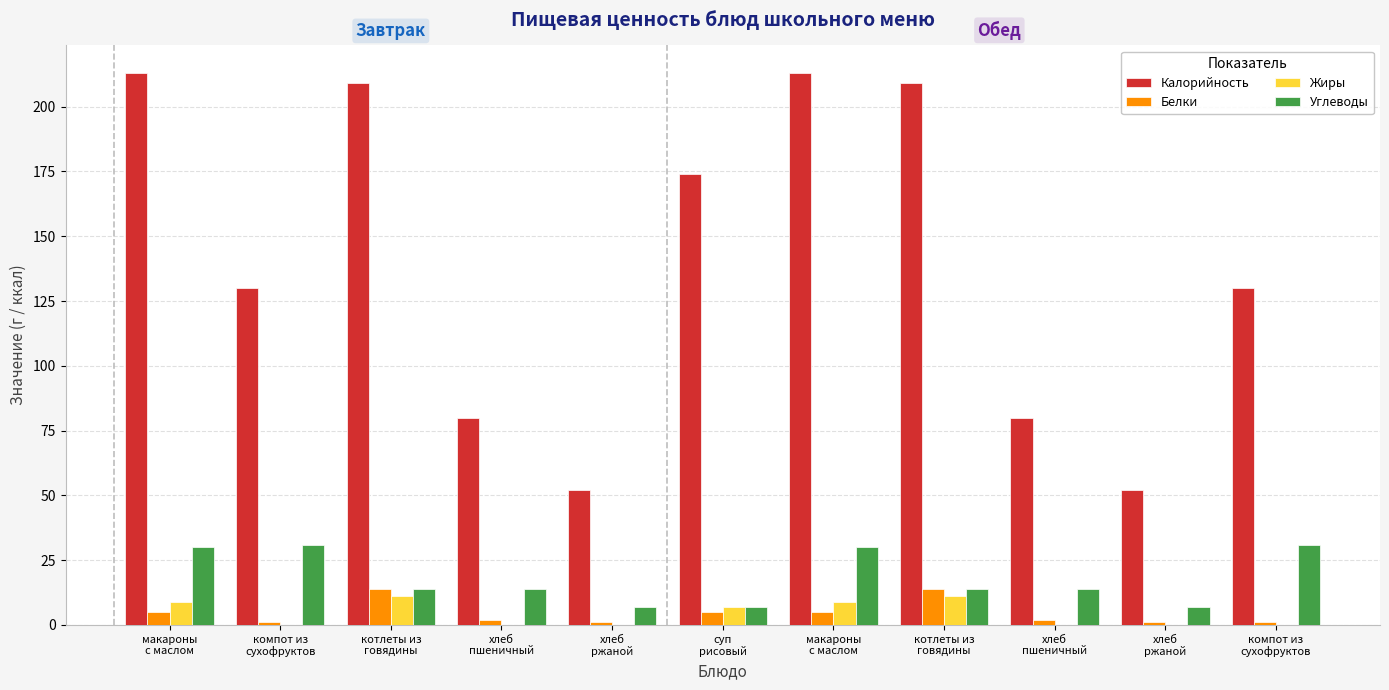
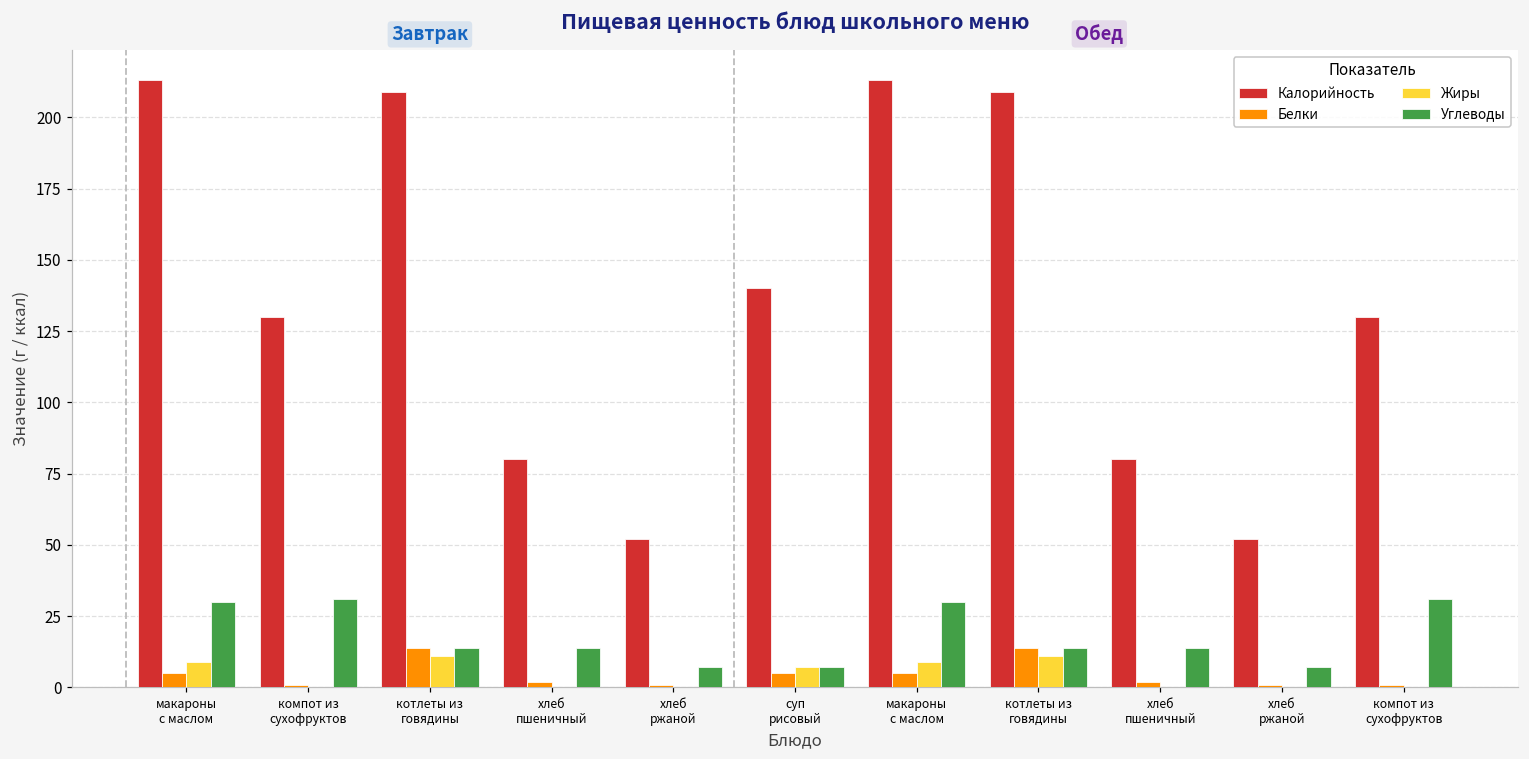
Калорийность, суп рисовый: 174 -> 140
